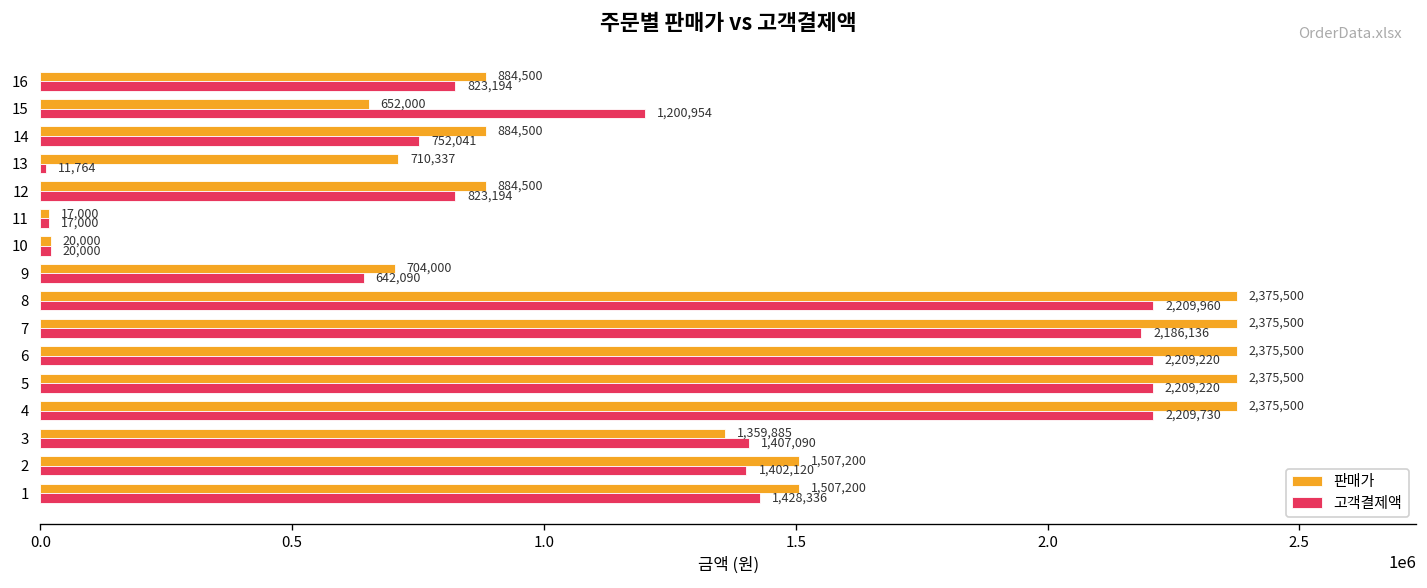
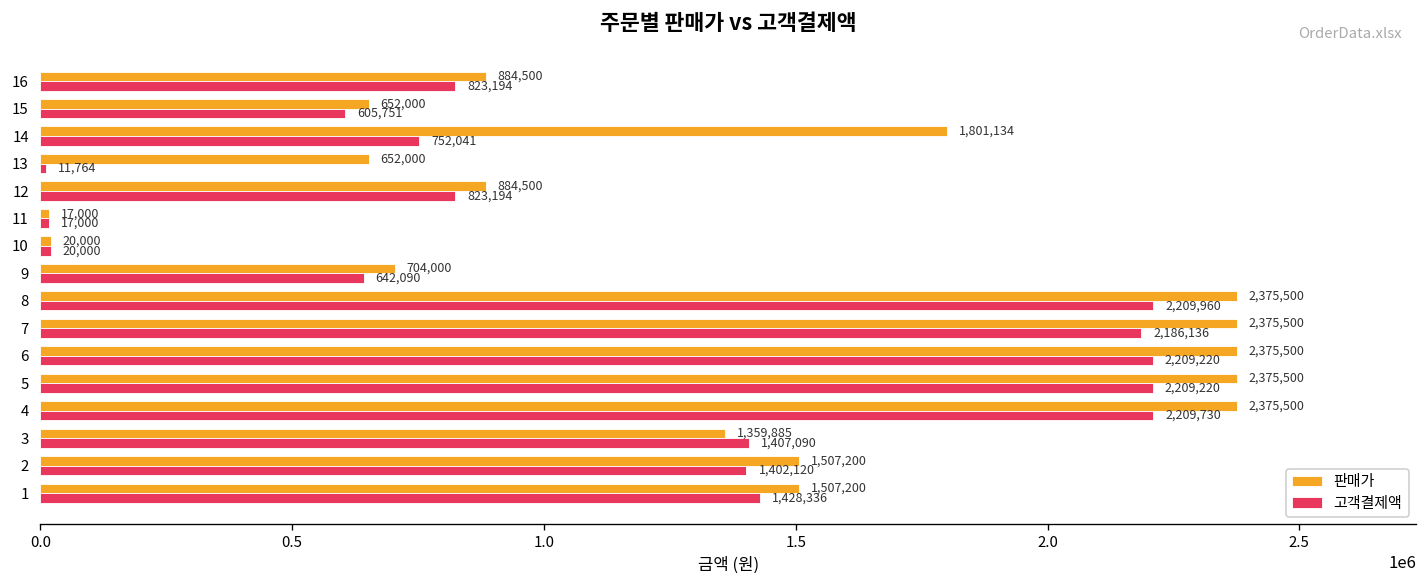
고객결제액, 15: 1,200,954 -> 605,751
판매가, 14: 884,500 -> 1,801,134
판매가, 13: 710,337 -> 652,000
